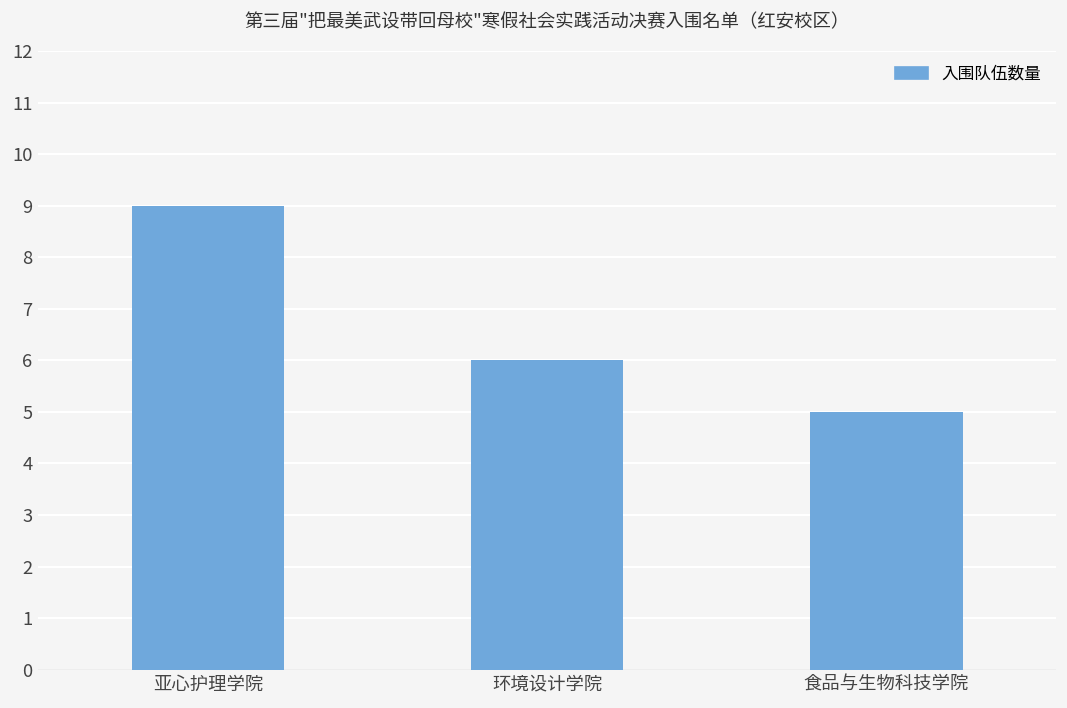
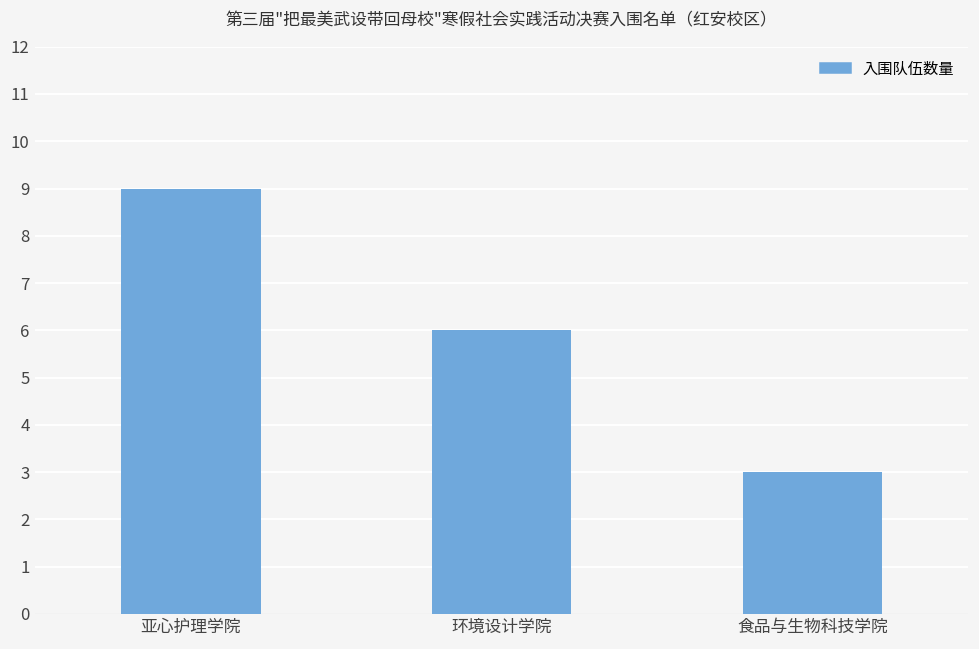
食品与生物科技学院: 5 -> 3
